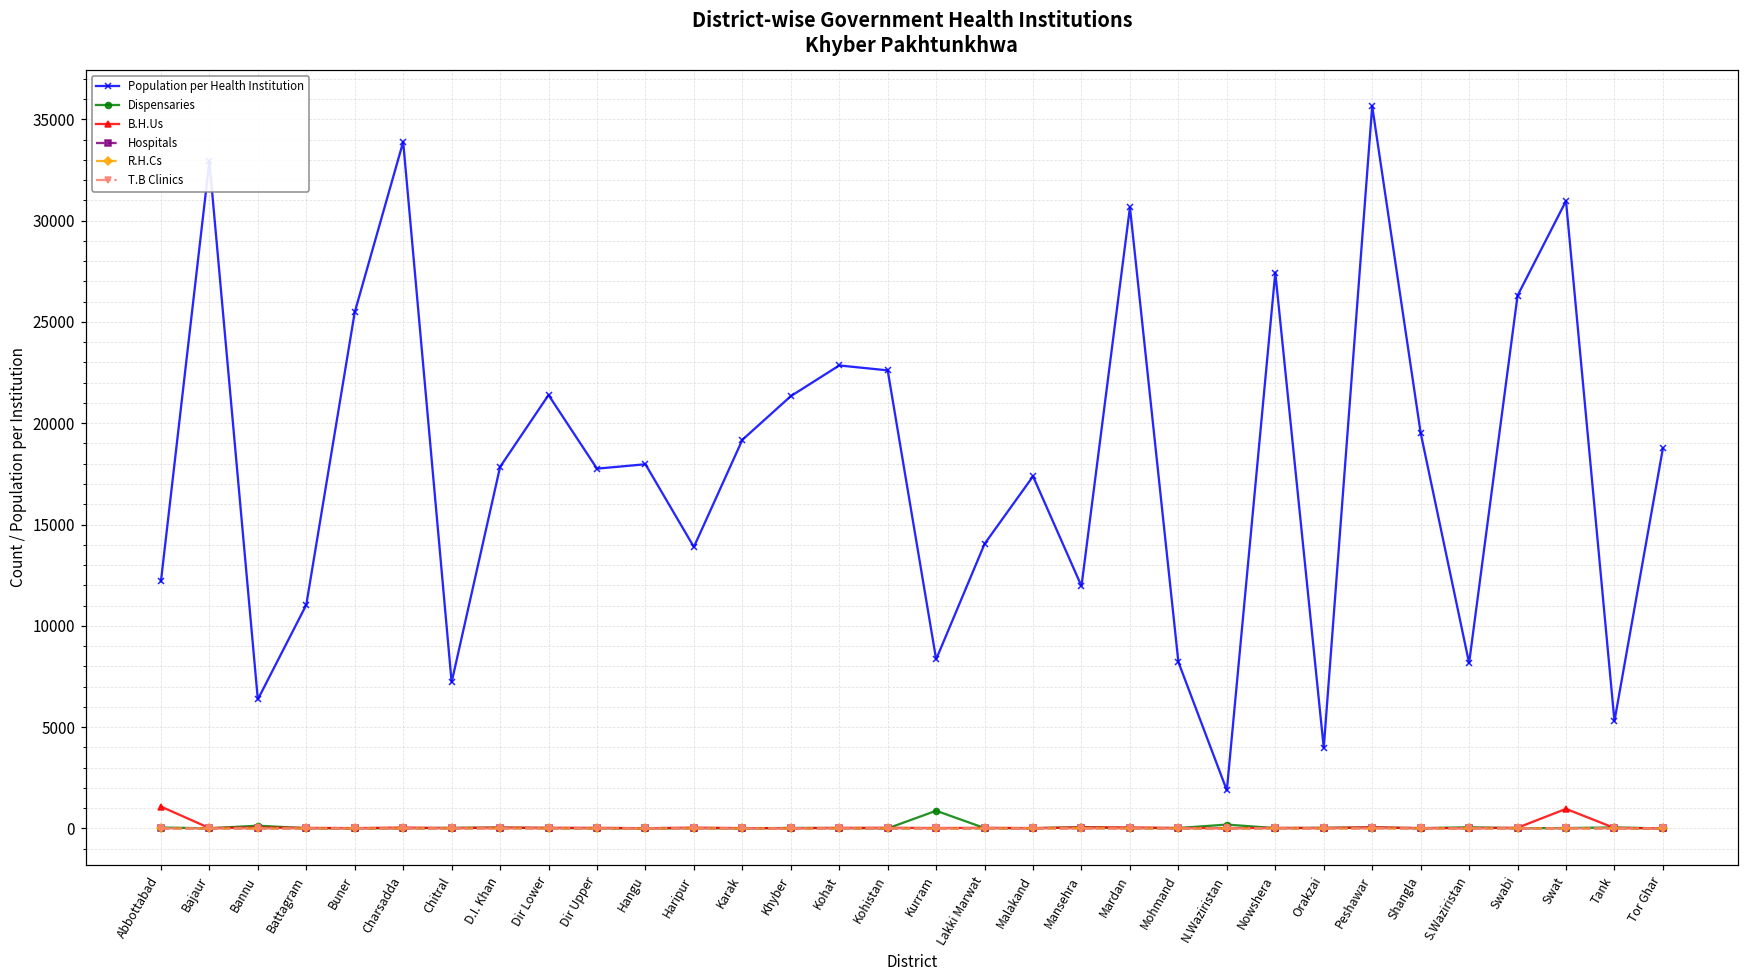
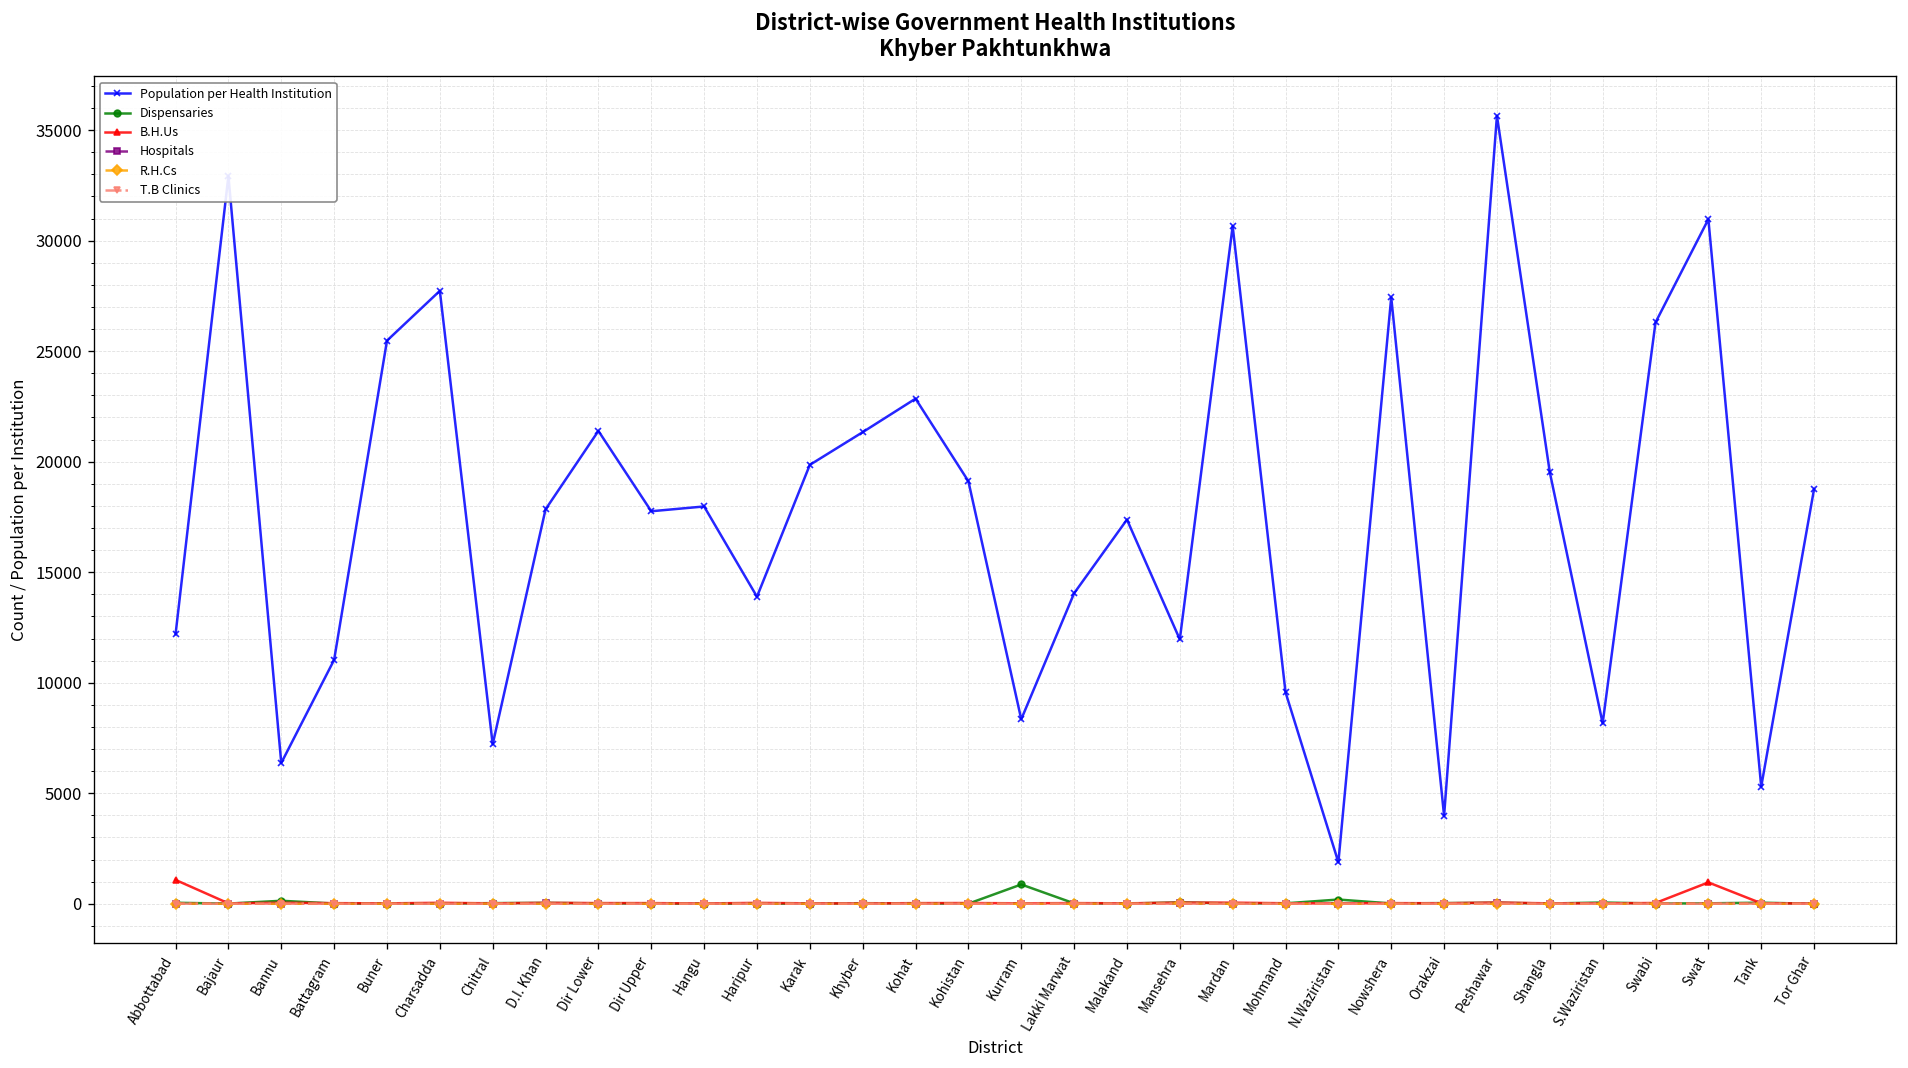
Population per Health Institution, Charsadda: 33900 -> 27700
Population per Health Institution, Karak: 19200 -> 19900
Population per Health Institution, Kohistan: 22600 -> 19100
Population per Health Institution, Mohmand: 8200 -> 9600
